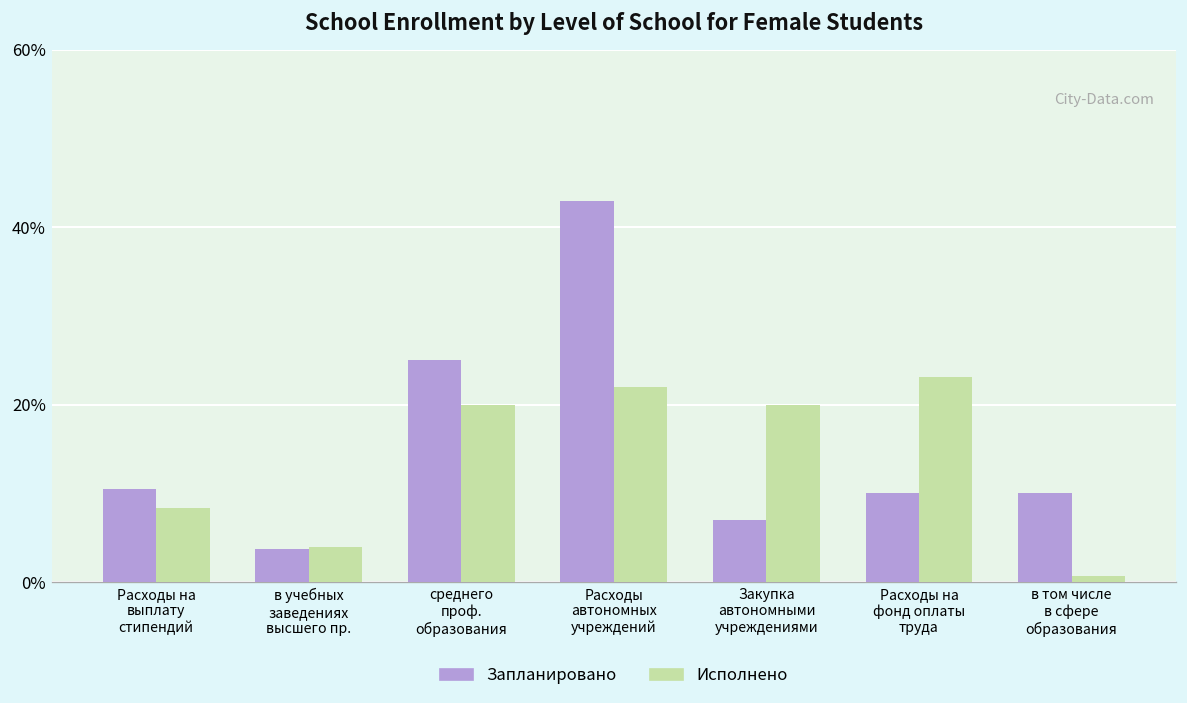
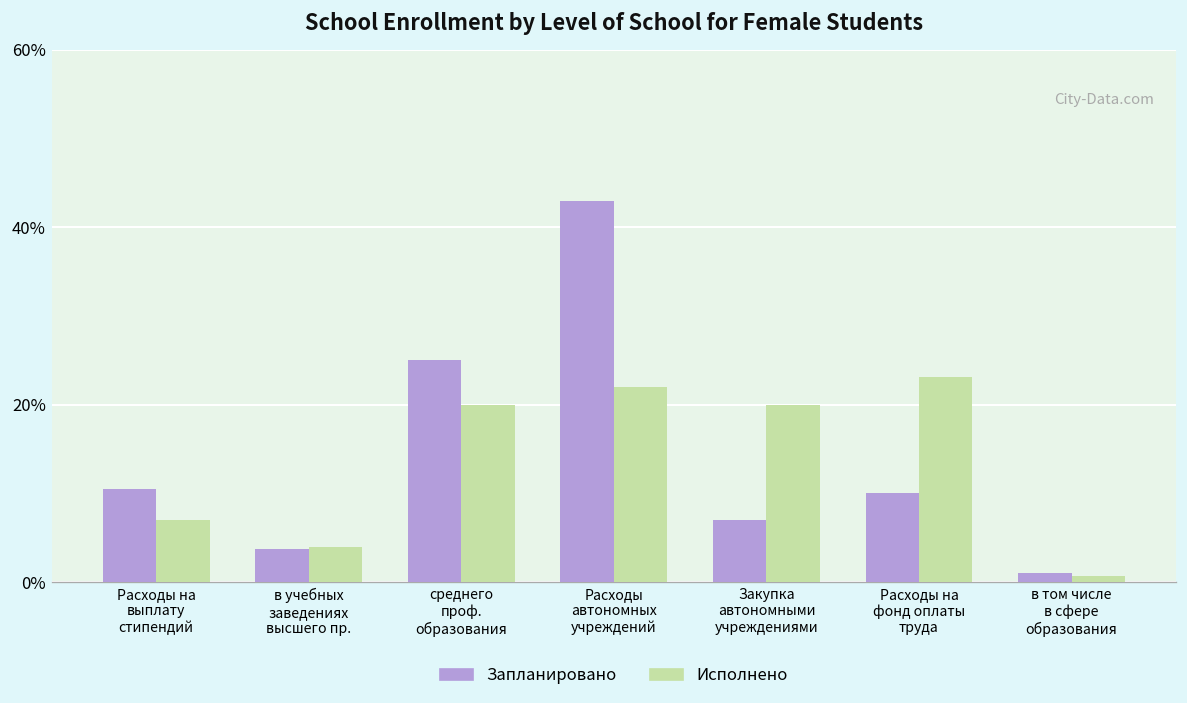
Исполнено, Расходы на выплату стипендий: 8% -> 7%
Запланировано, в том числе в сфере образования: 10% -> 1%
